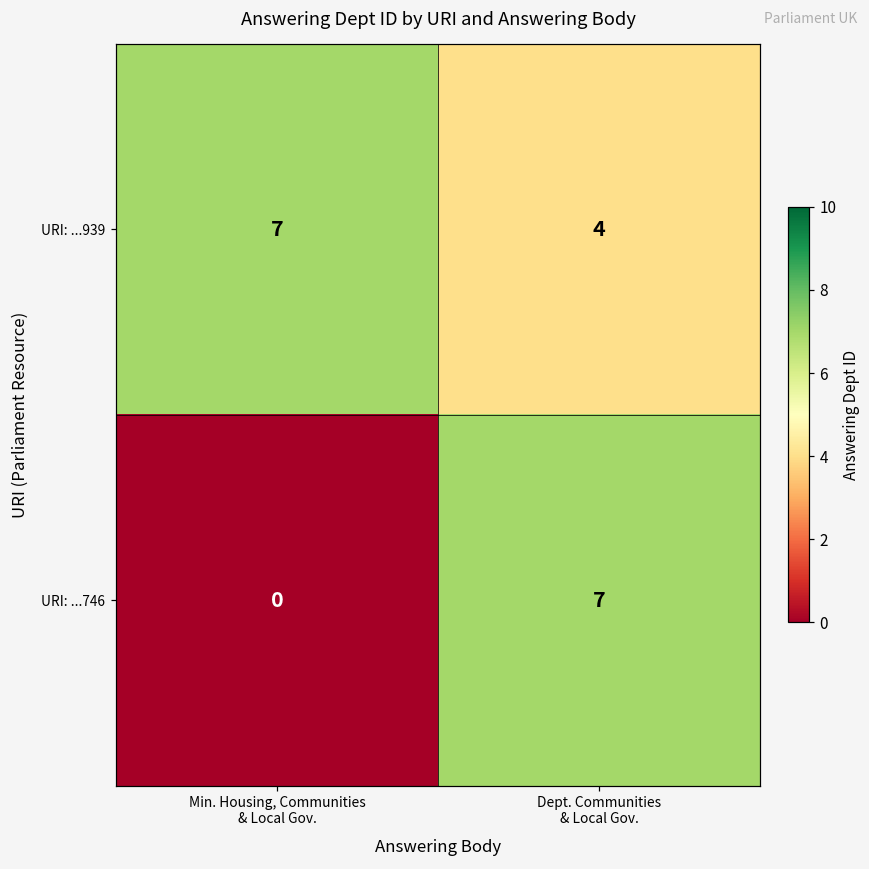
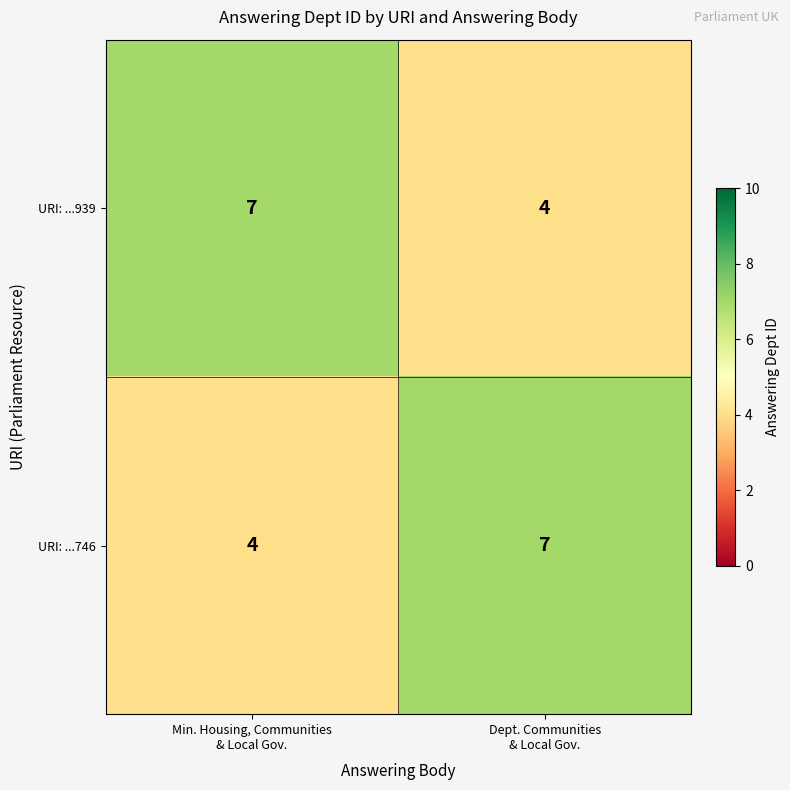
URI: ...746, Min. Housing, Communities & Local Gov.: 0 -> 4
